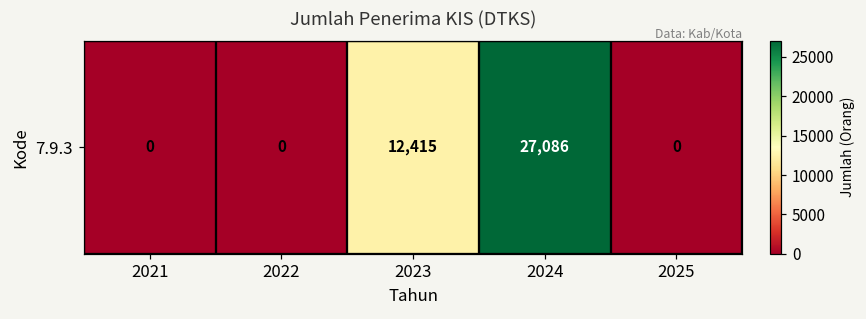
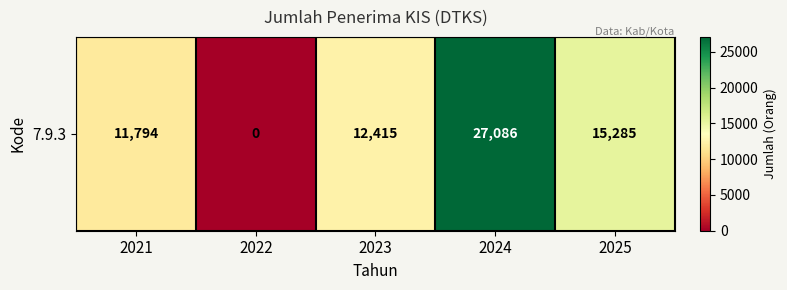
7.9.3, 2021: 0 -> 11,794
7.9.3, 2025: 0 -> 15,285
